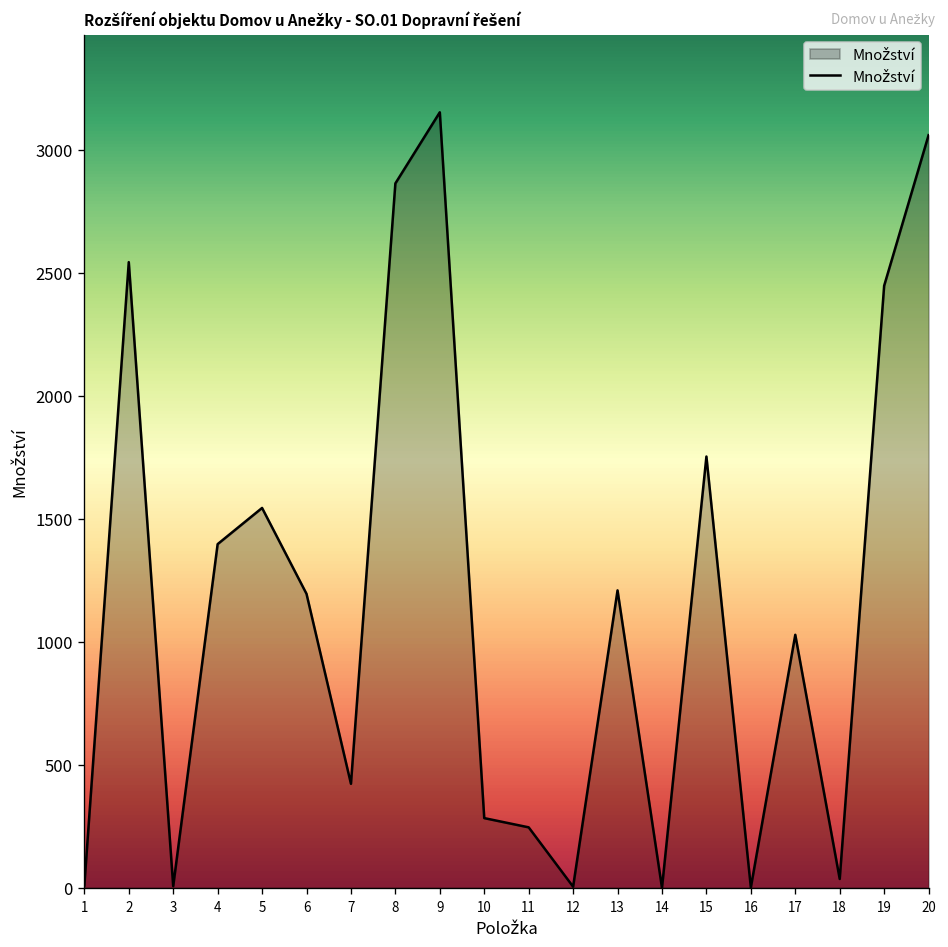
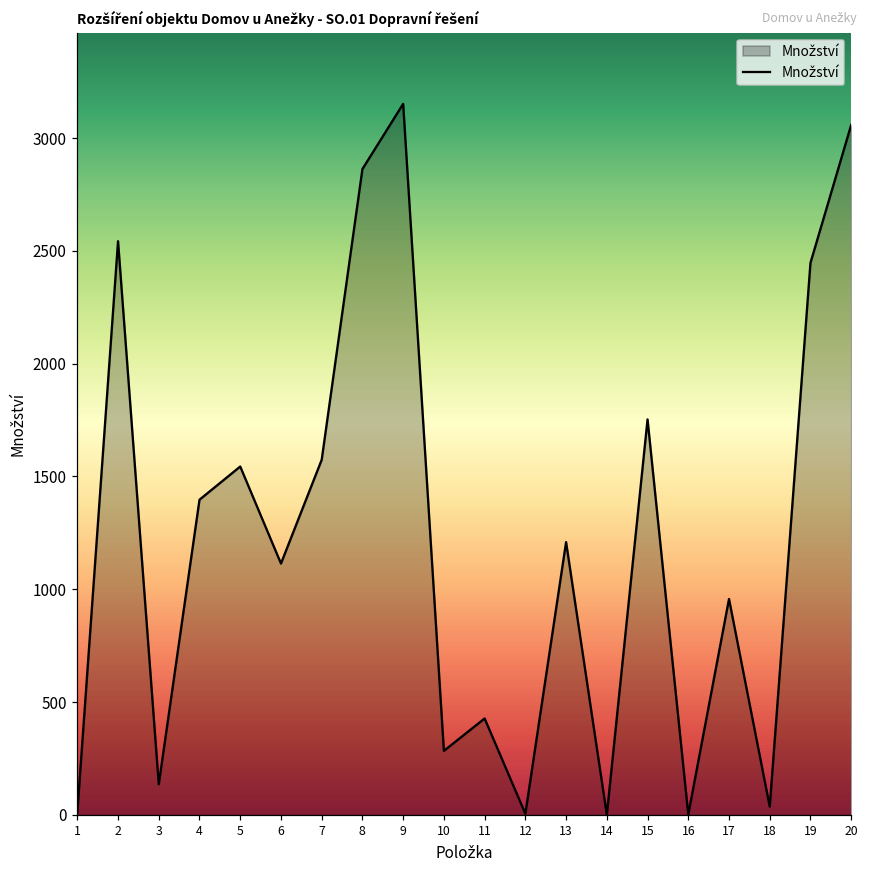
3: 10 -> 140
6: 1200 -> 1110
7: 420 -> 1570
11: 250 -> 430
17: 1030 -> 960
